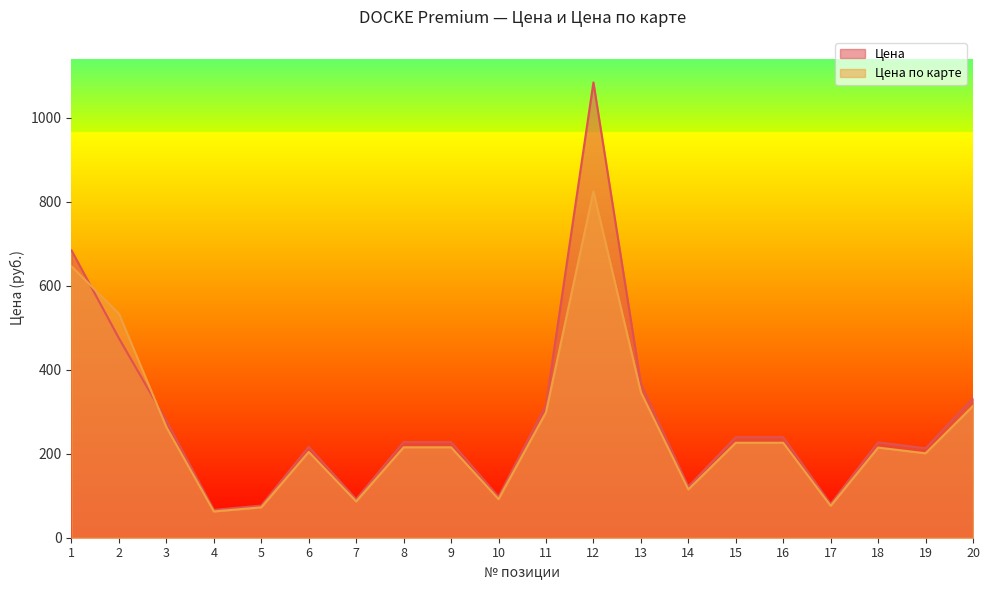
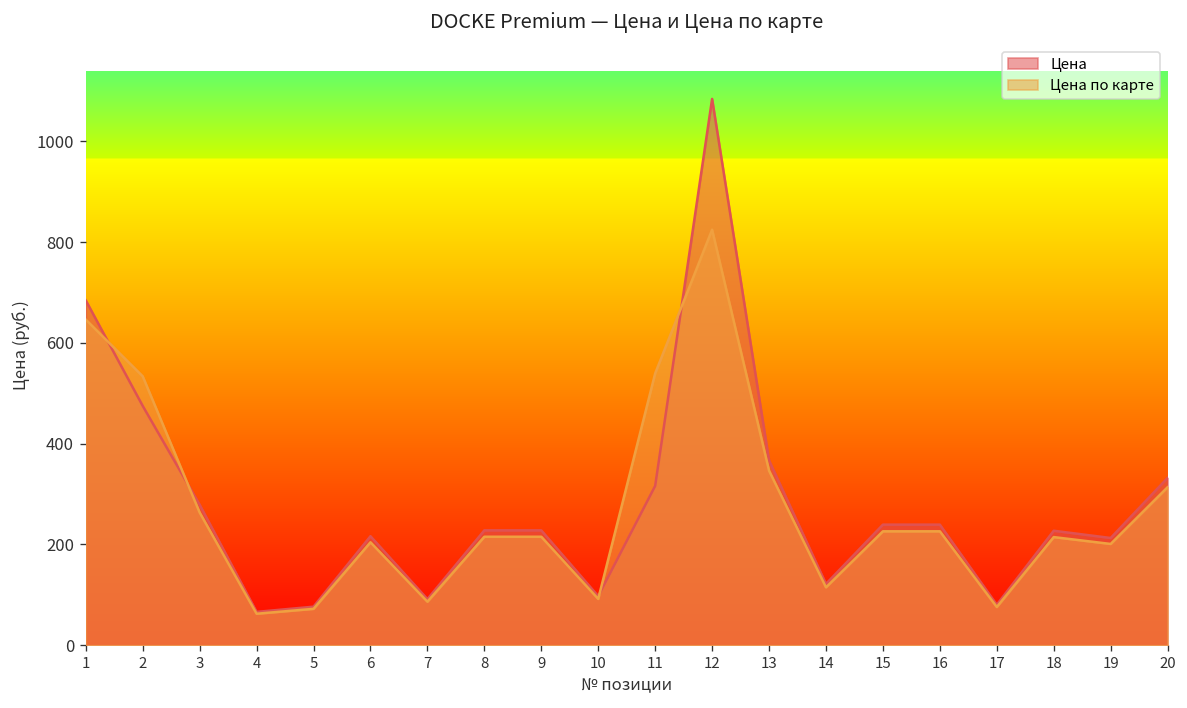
Цена по карте, 11: 300 -> 540
